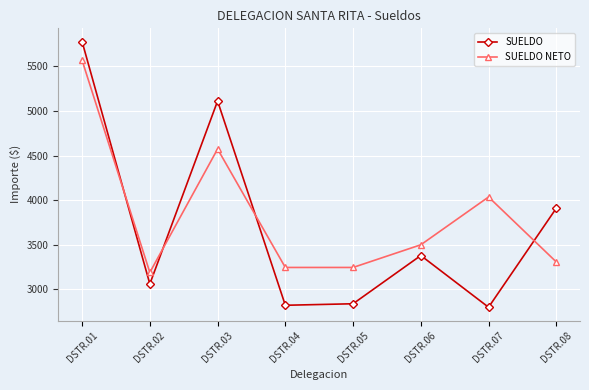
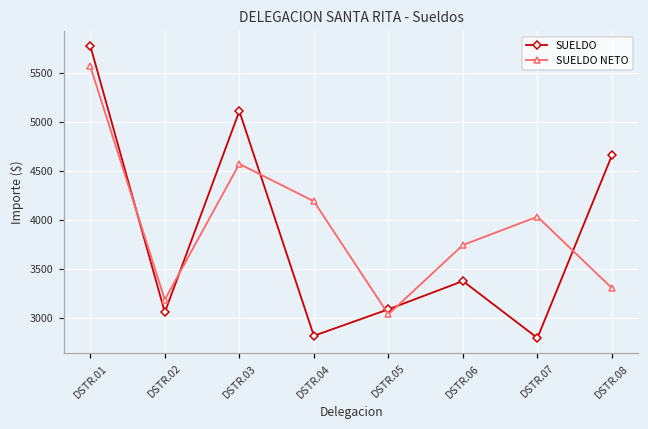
SUELDO NETO, DSTR.04: 3200 -> 4200
SUELDO, DSTR.05: 2800 -> 3100
SUELDO NETO, DSTR.05: 3200 -> 3000
SUELDO NETO, DSTR.06: 3500 -> 3700
SUELDO, DSTR.08: 3900 -> 4700
